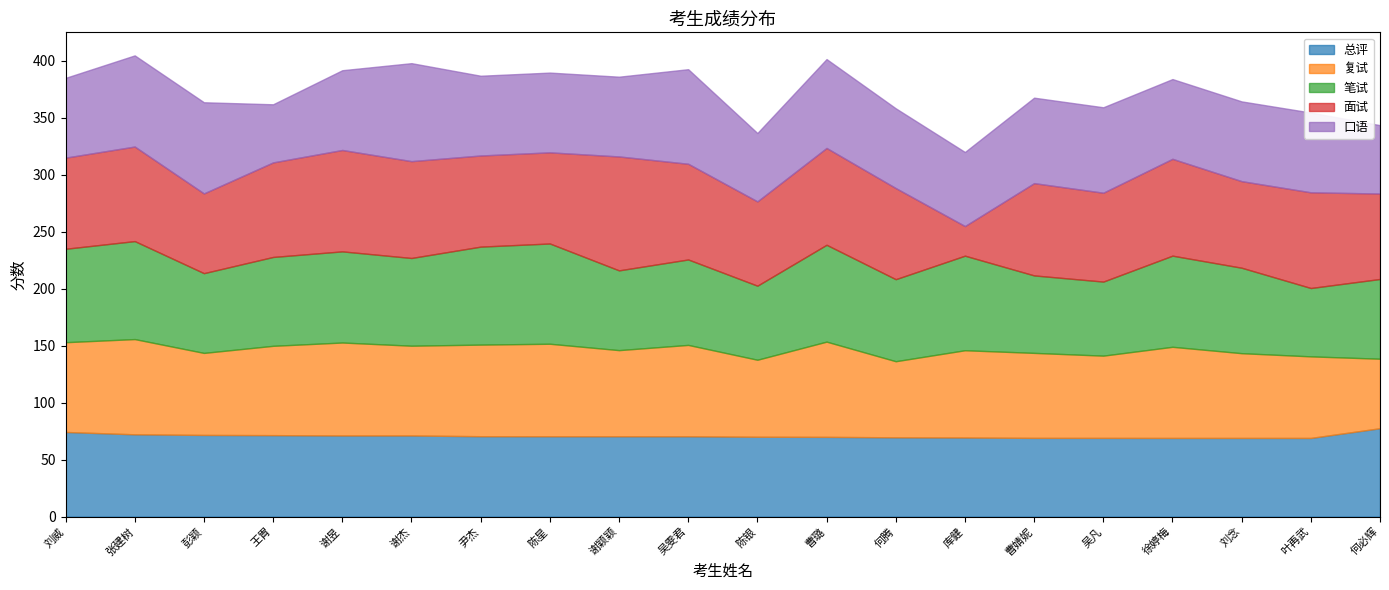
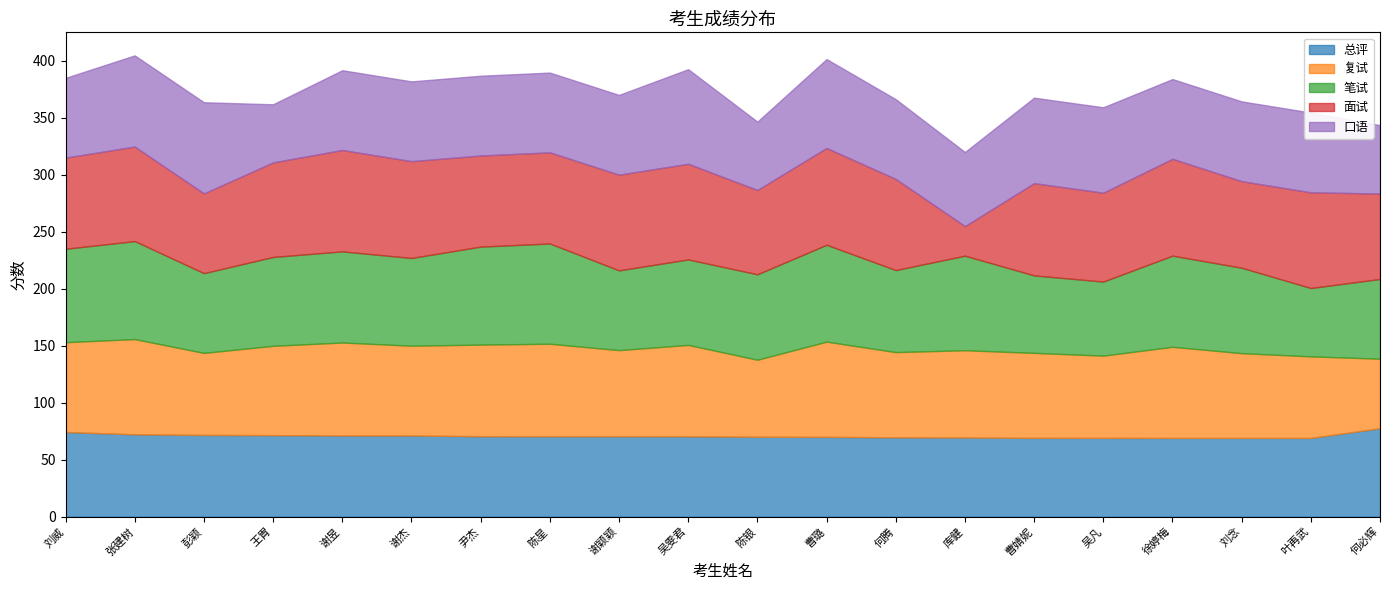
口语, 谢杰: 86 -> 70
面试, 谢颖颖: 100 -> 84
笔试, 陈银: 65 -> 75
复试, 何腾: 67 -> 75
